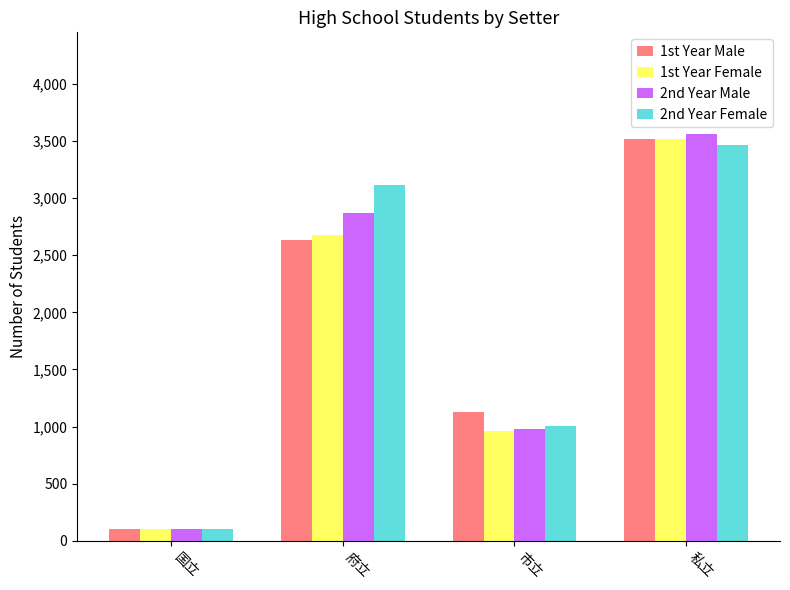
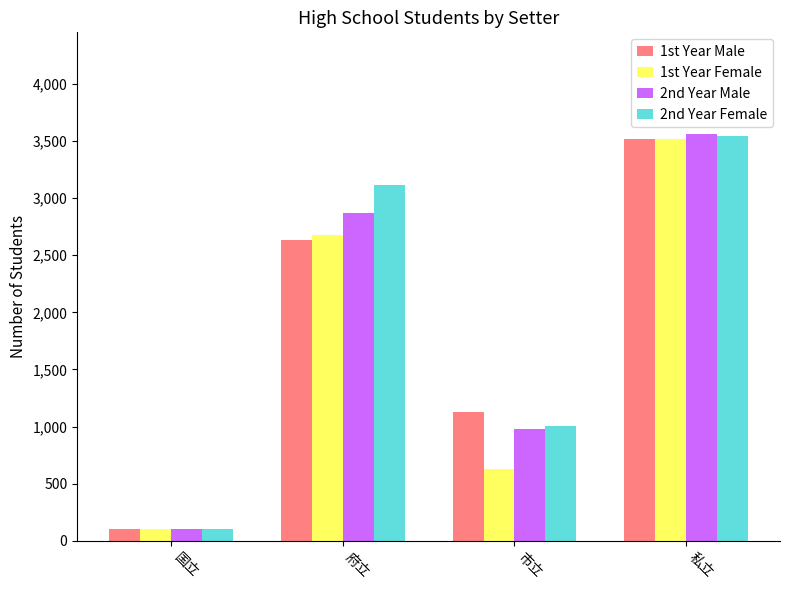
1st Year Female, 市立: 960 -> 630
2nd Year Female, 私立: 3,460 -> 3,550
